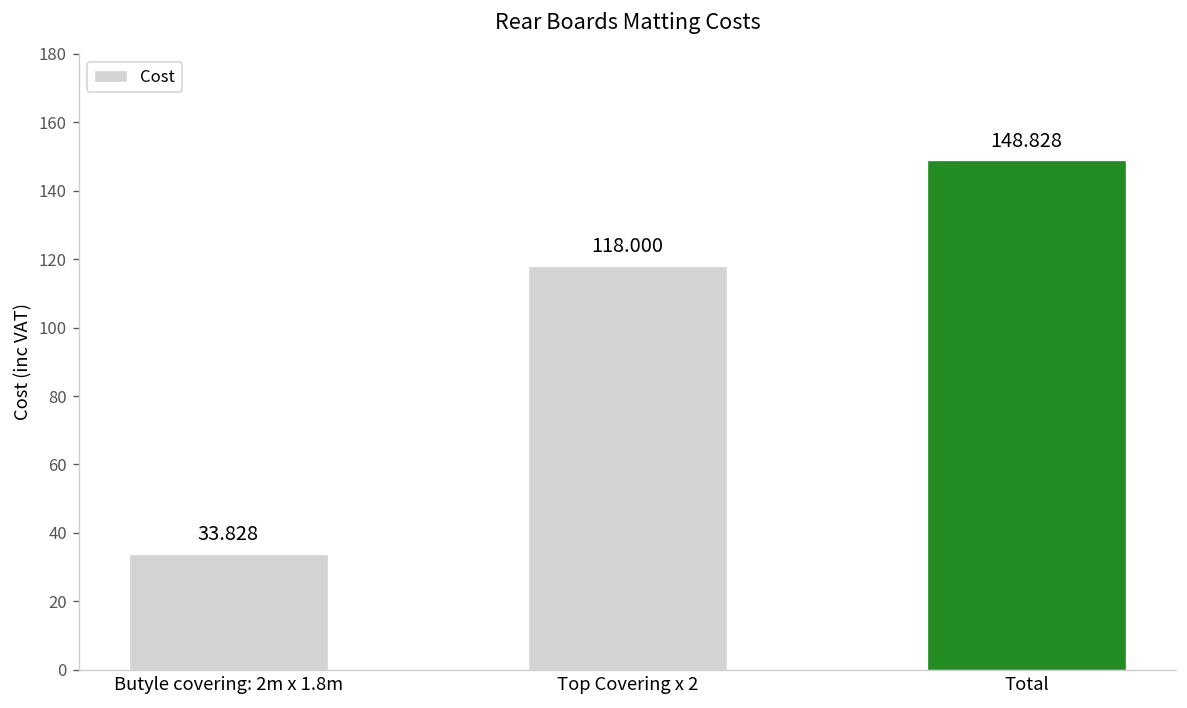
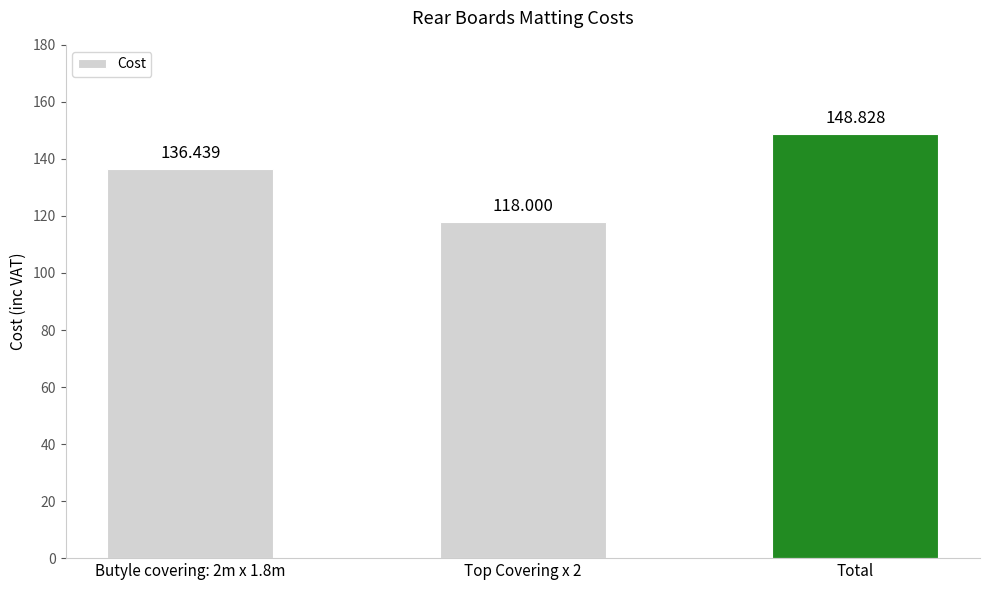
Butyle covering: 2m x 1.8m: 33.828 -> 136.439
